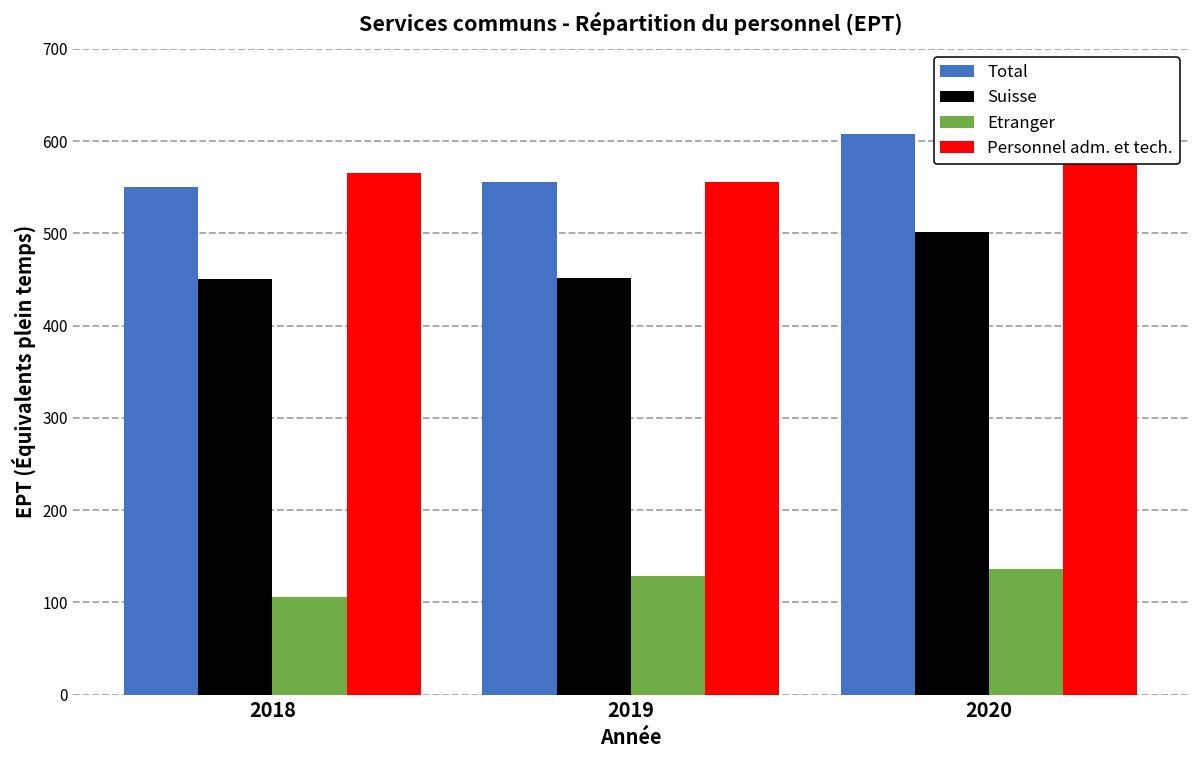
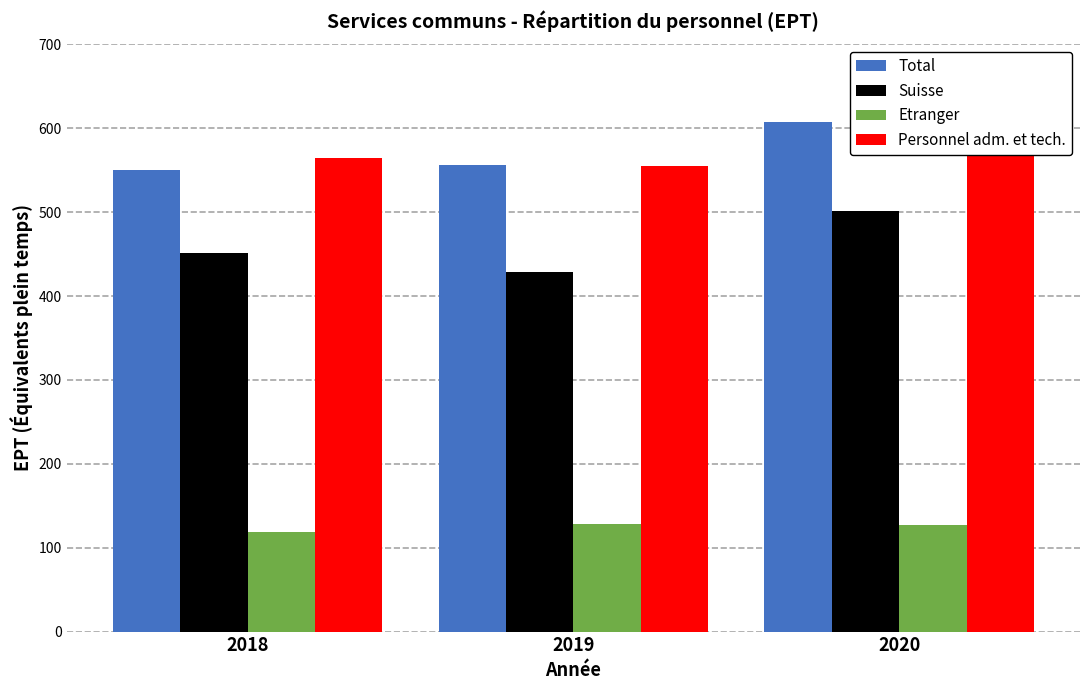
Etranger, 2018: 110 -> 120
Suisse, 2019: 450 -> 430
Etranger, 2020: 140 -> 130
